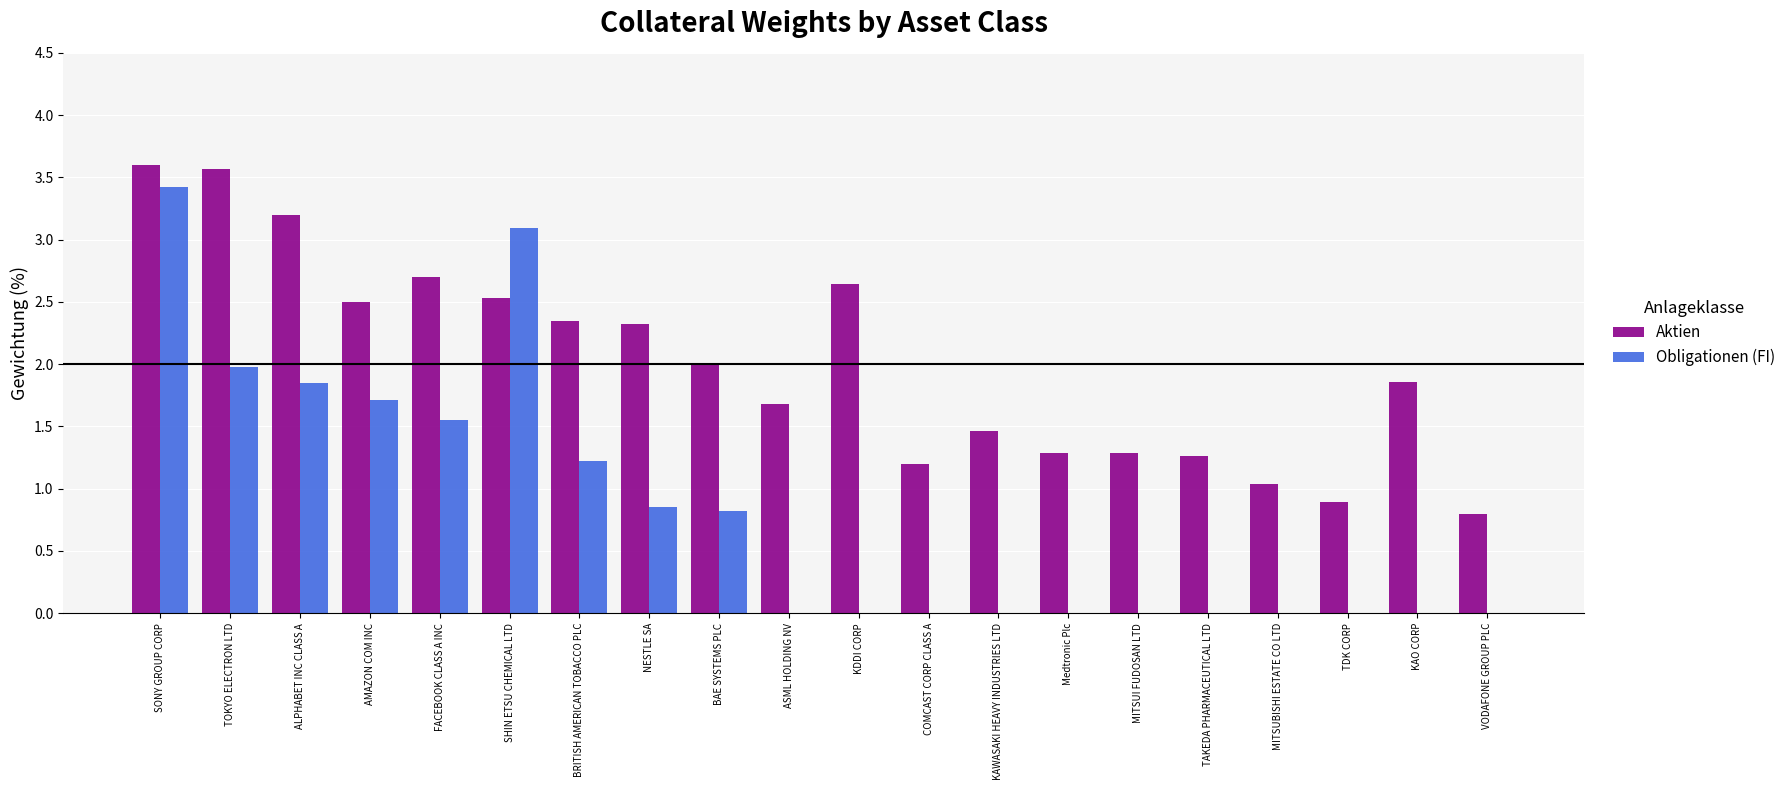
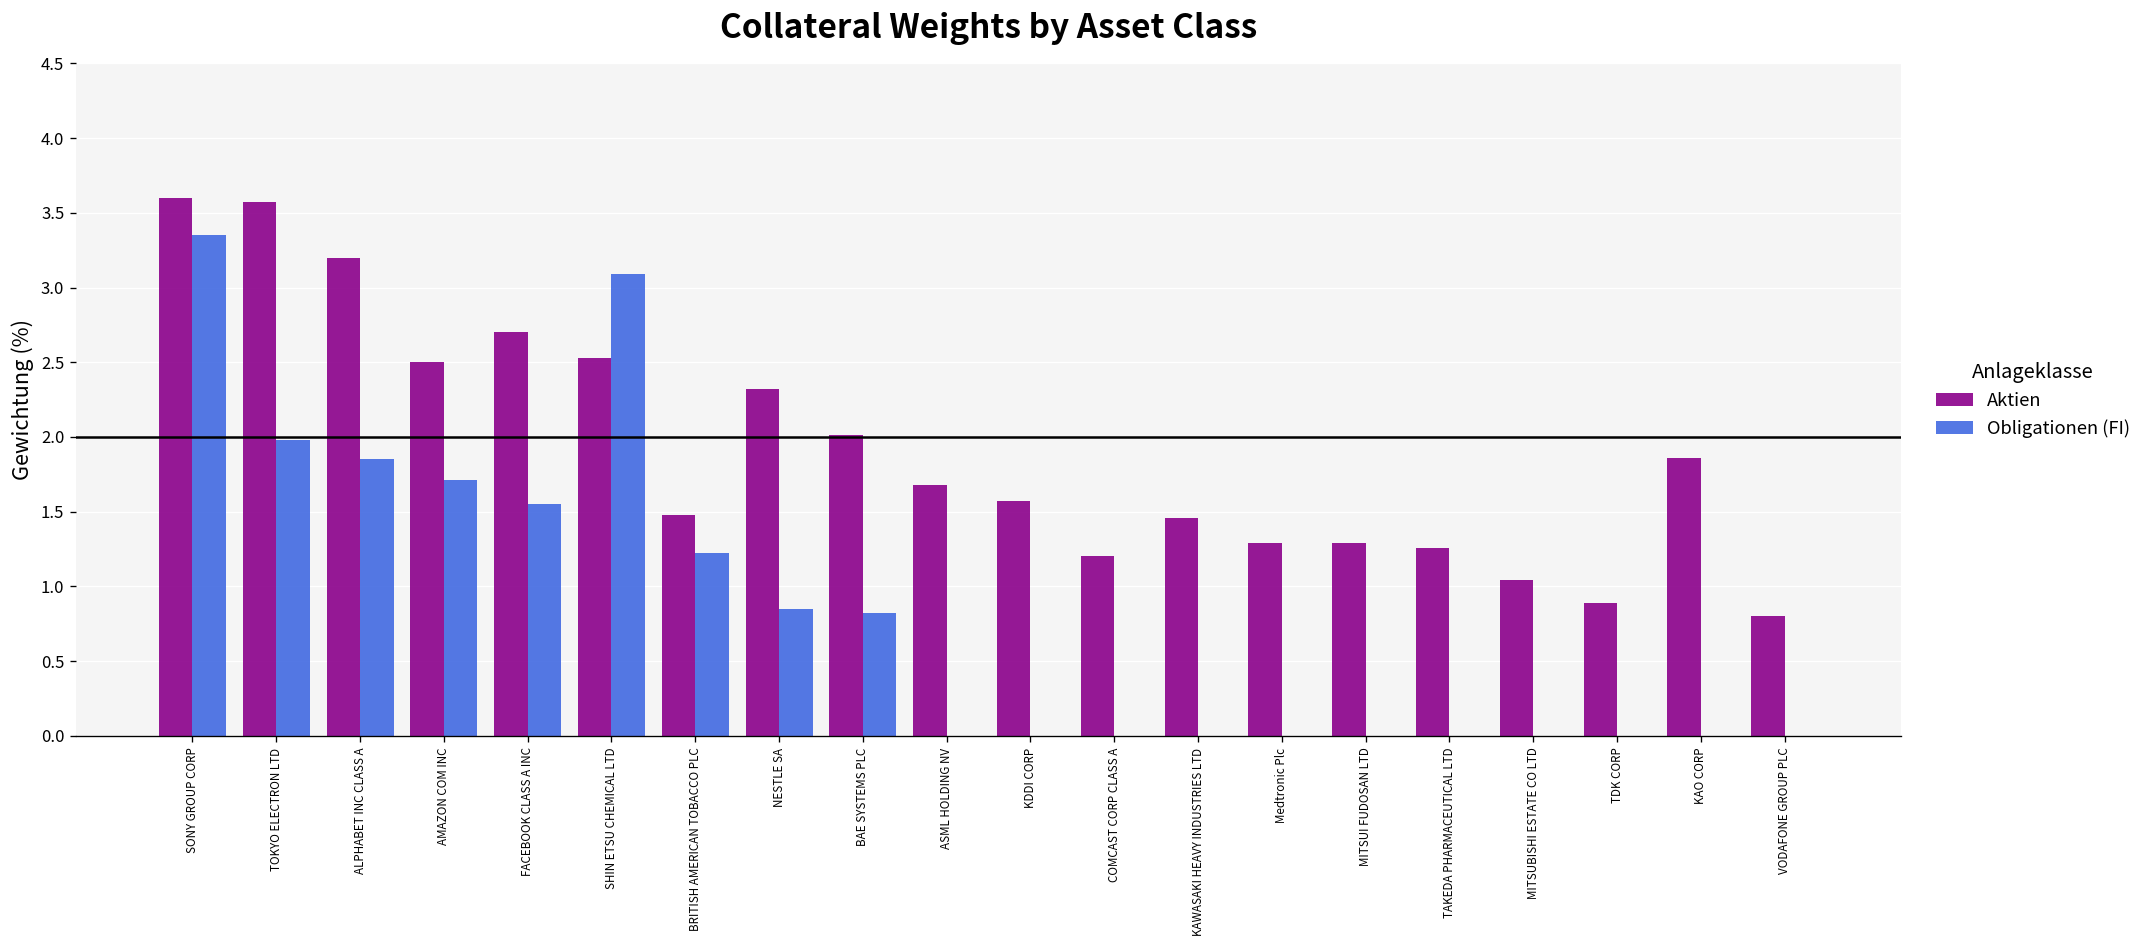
Obligationen (FI), SONY GROUP CORP: 3.42 -> 3.35
Aktien, BRITISH AMERICAN TOBACCO PLC: 2.35 -> 1.48
Aktien, KDDI CORP: 2.64 -> 1.57
